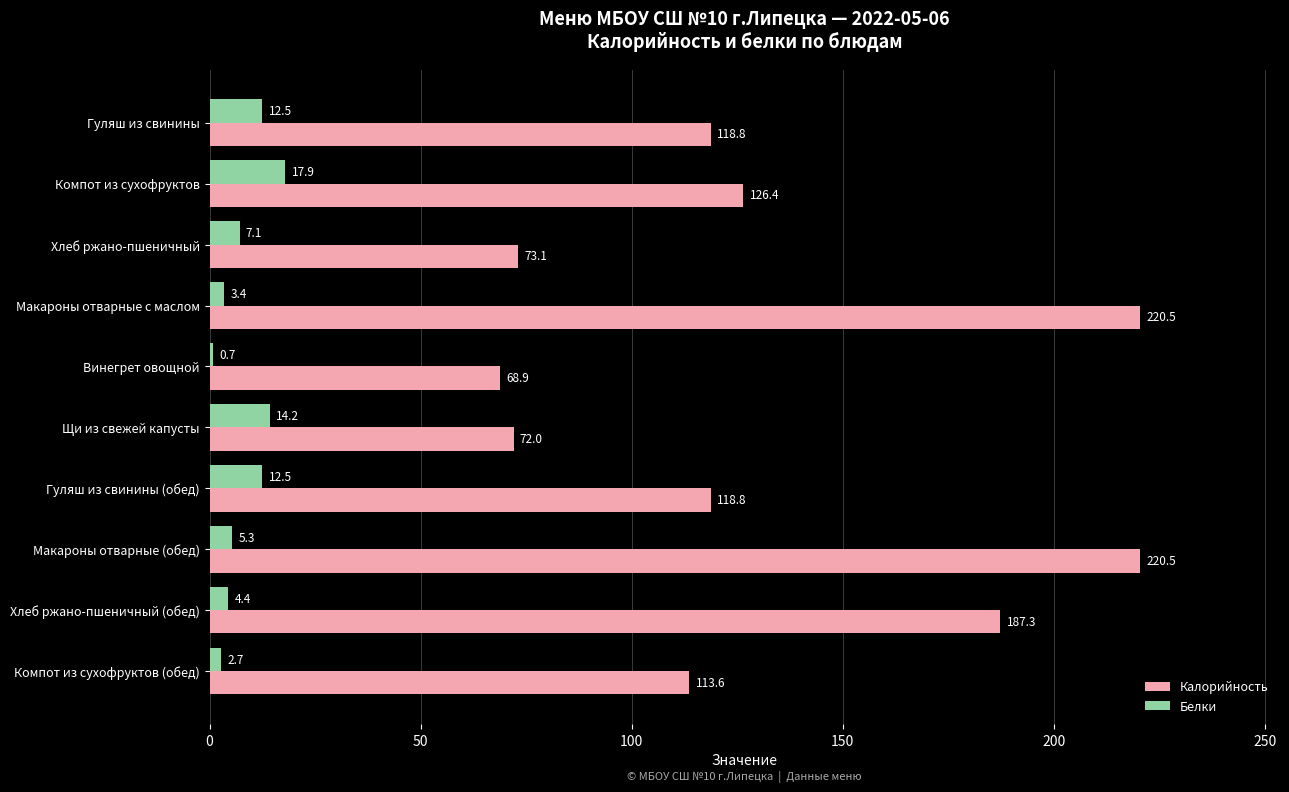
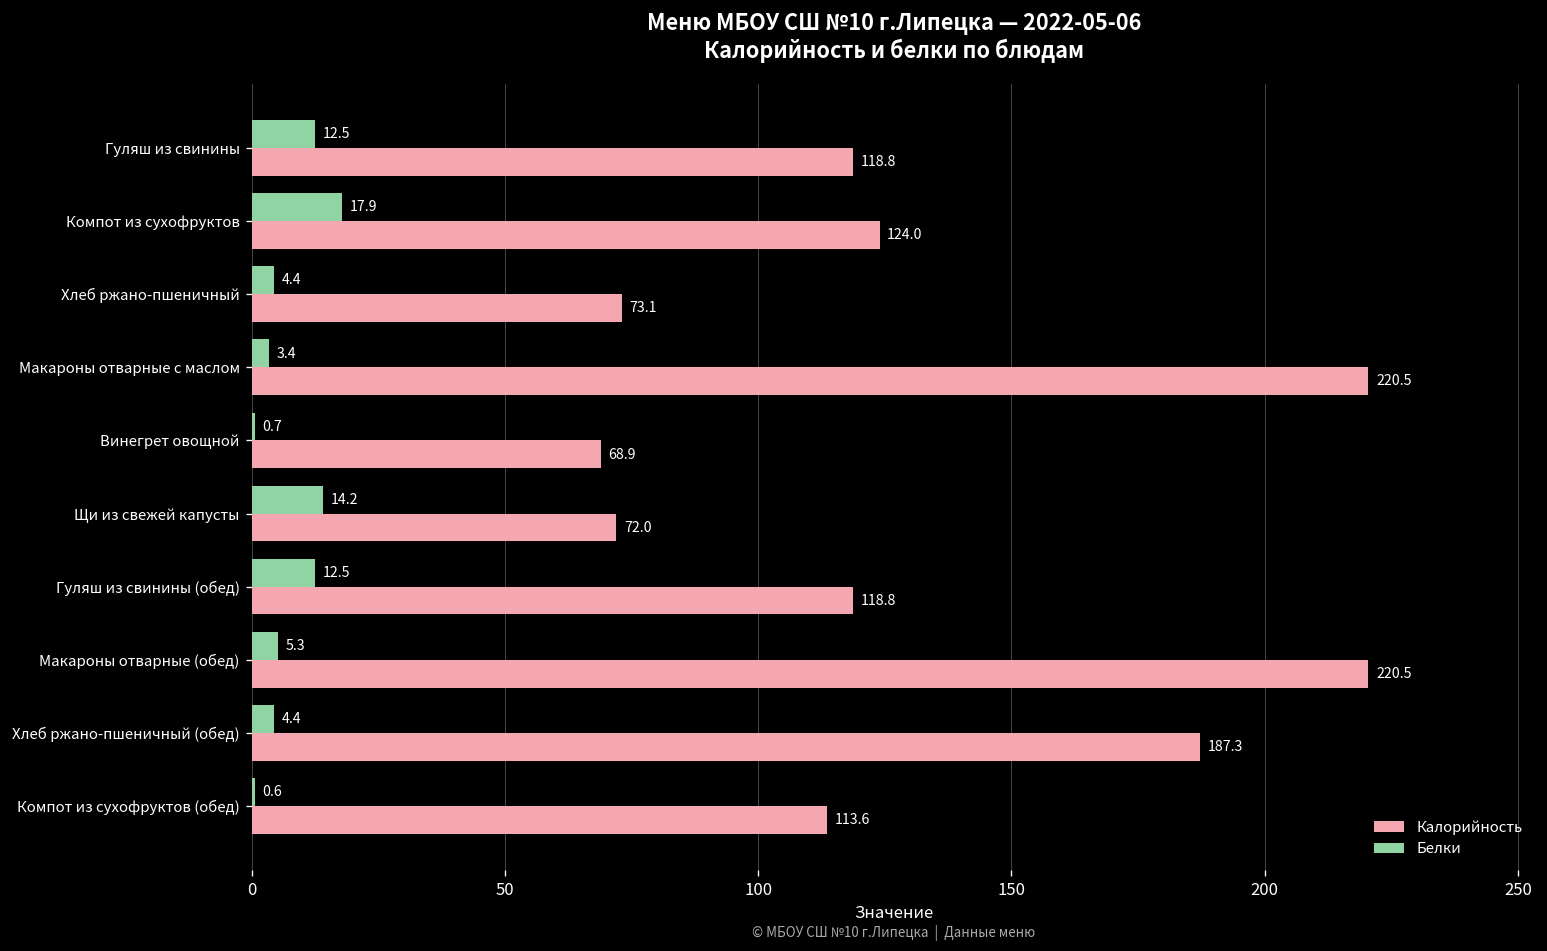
Калорийность, Компот из сухофруктов: 126.4 -> 124.0
Белки, Хлеб ржано-пшеничный: 7.1 -> 4.4
Белки, Компот из сухофруктов (обед): 2.7 -> 0.6
